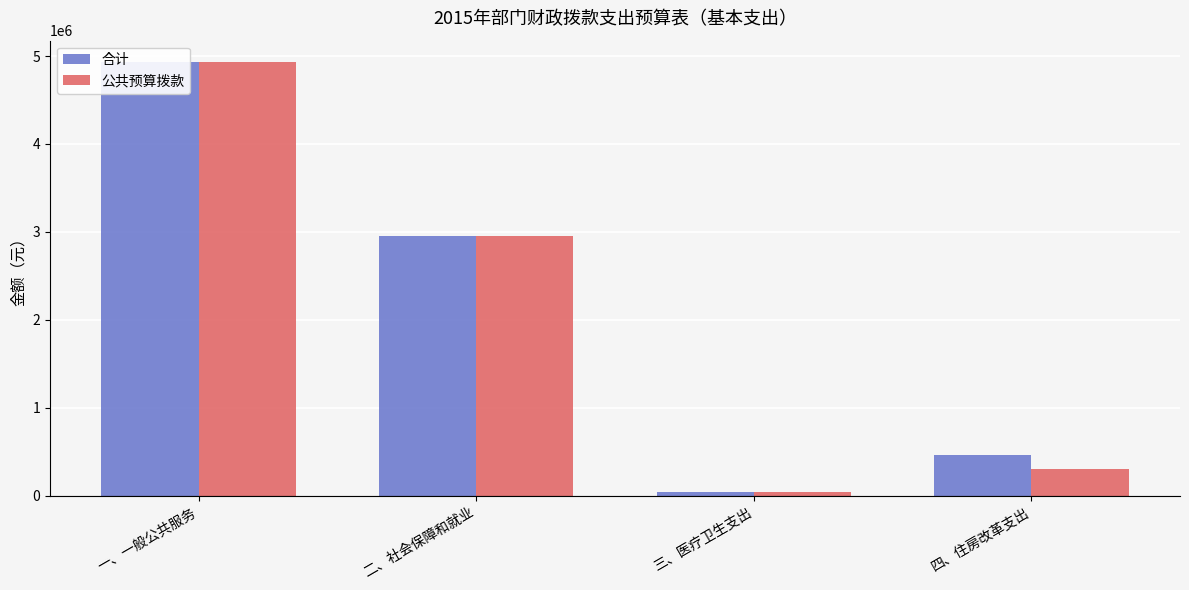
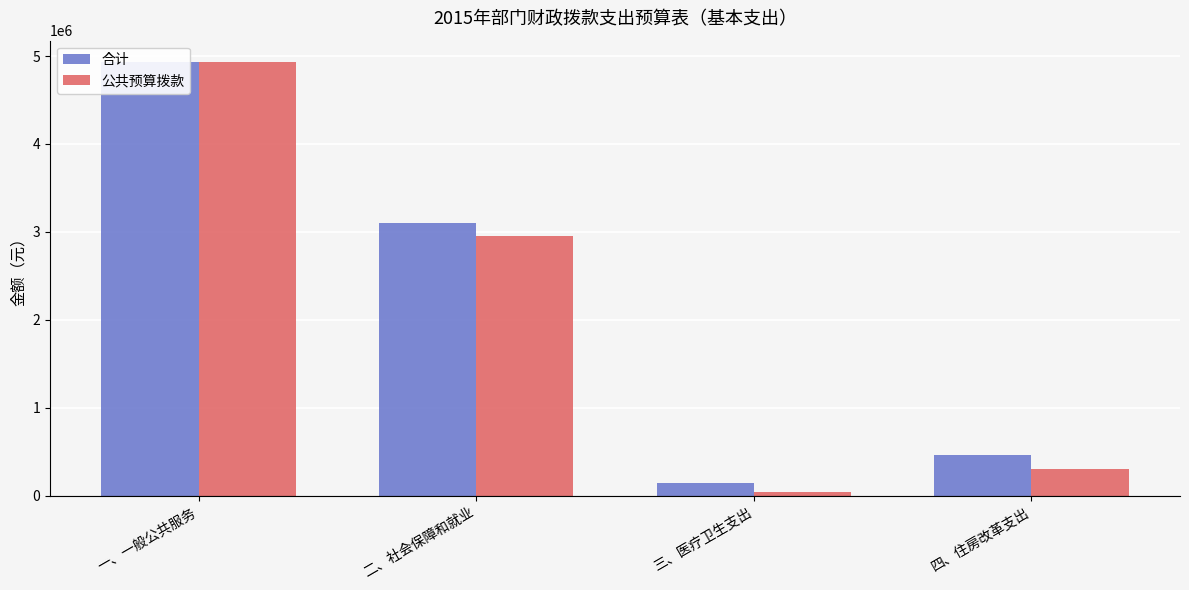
合计, 二、社会保障和就业: 2900000 -> 3100000
合计, 三、医疗卫生支出: 0 -> 100000
